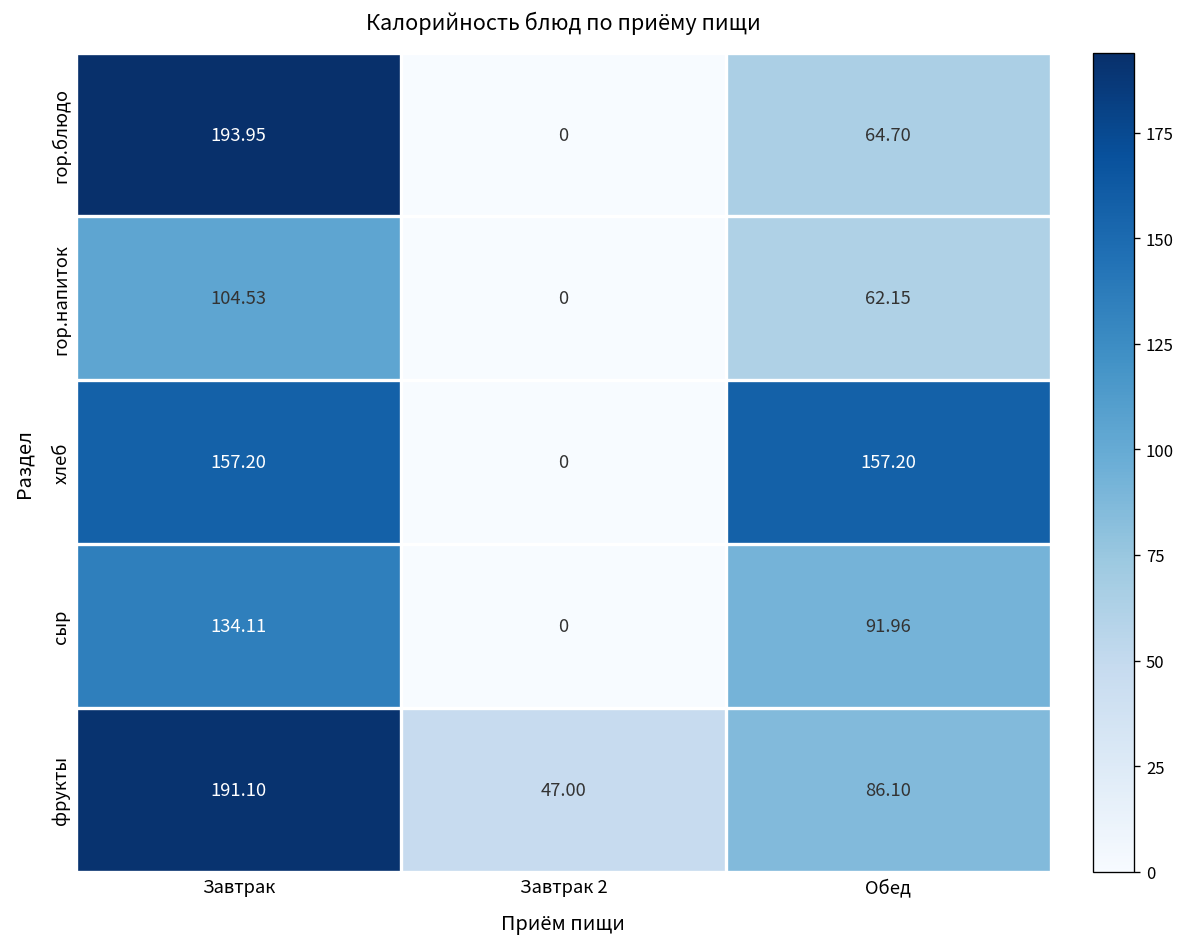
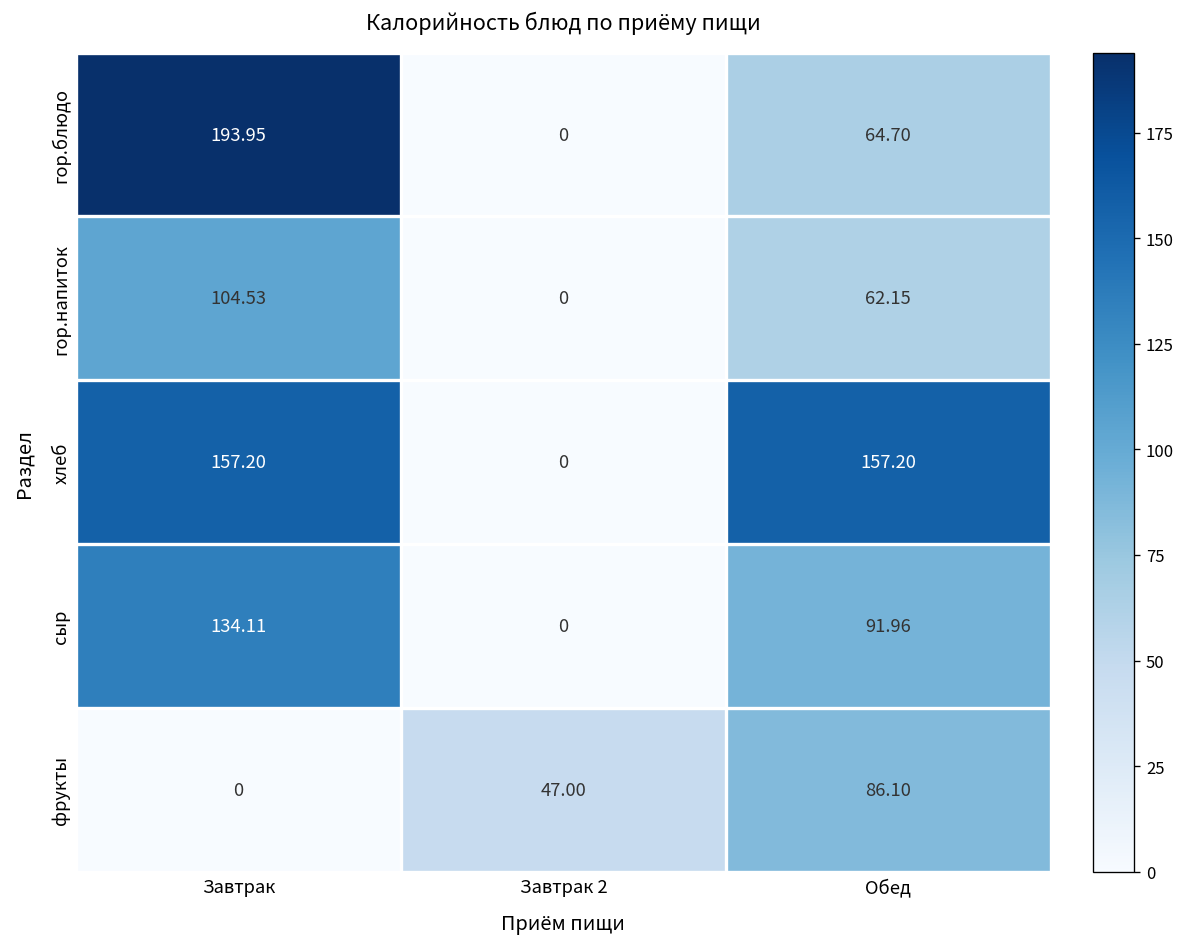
фрукты, Завтрак: 191.10 -> 0
